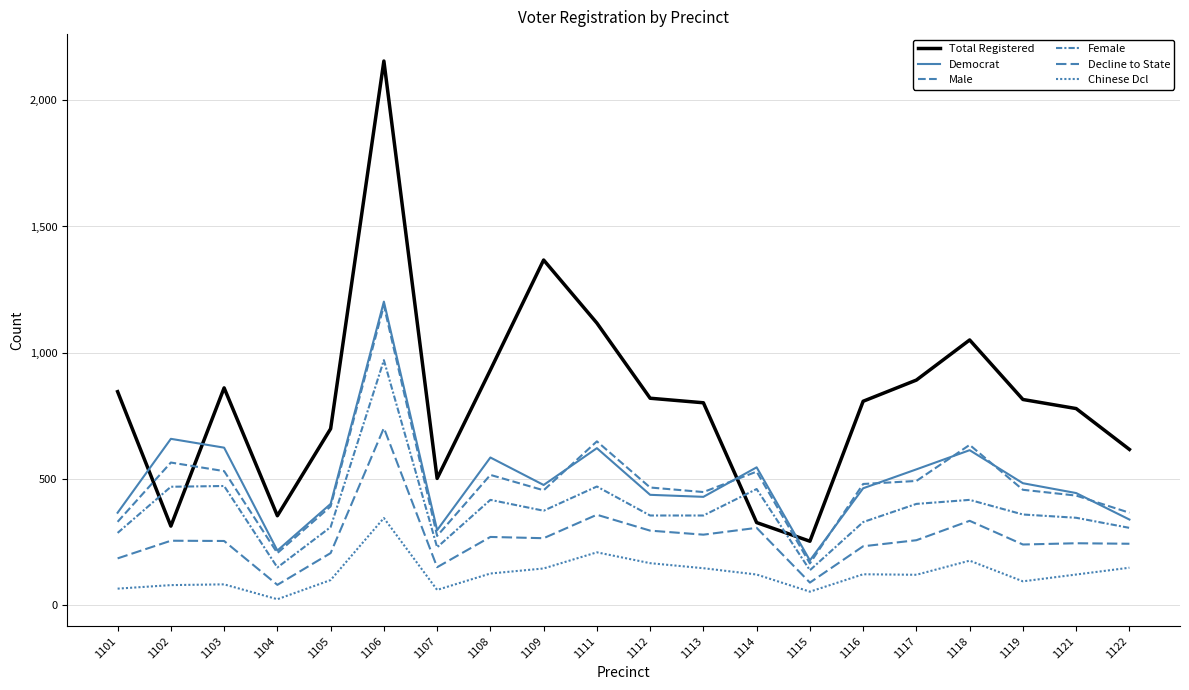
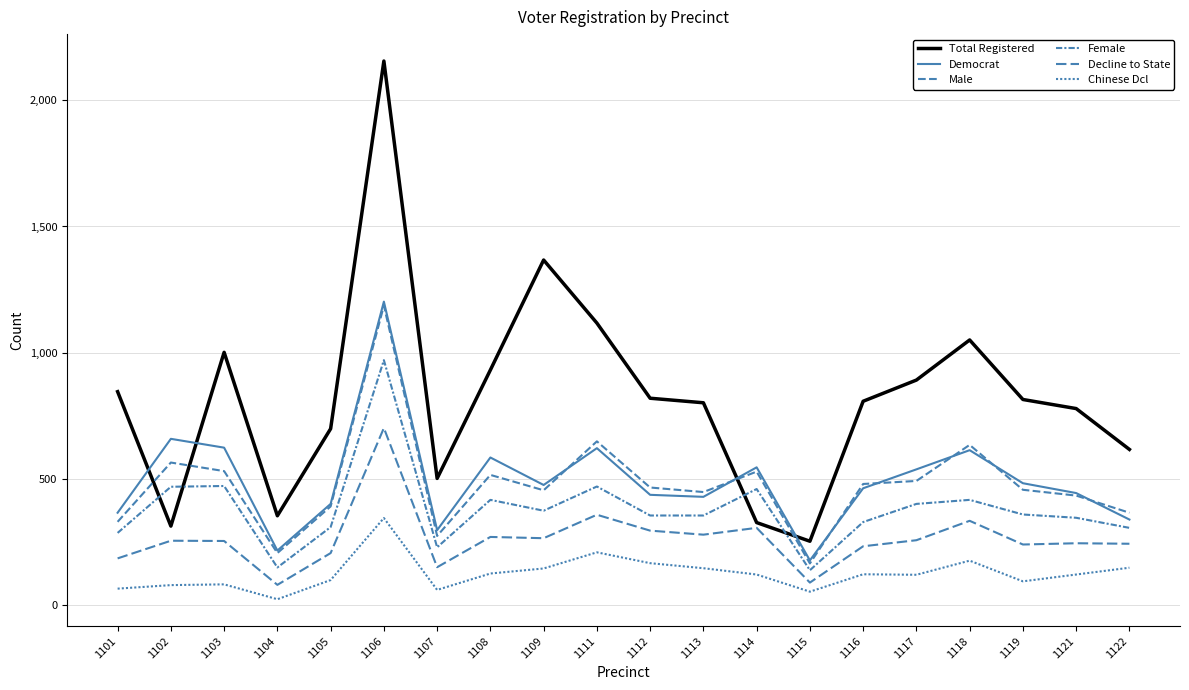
Total Registered, 1103: 860 -> 1,000
